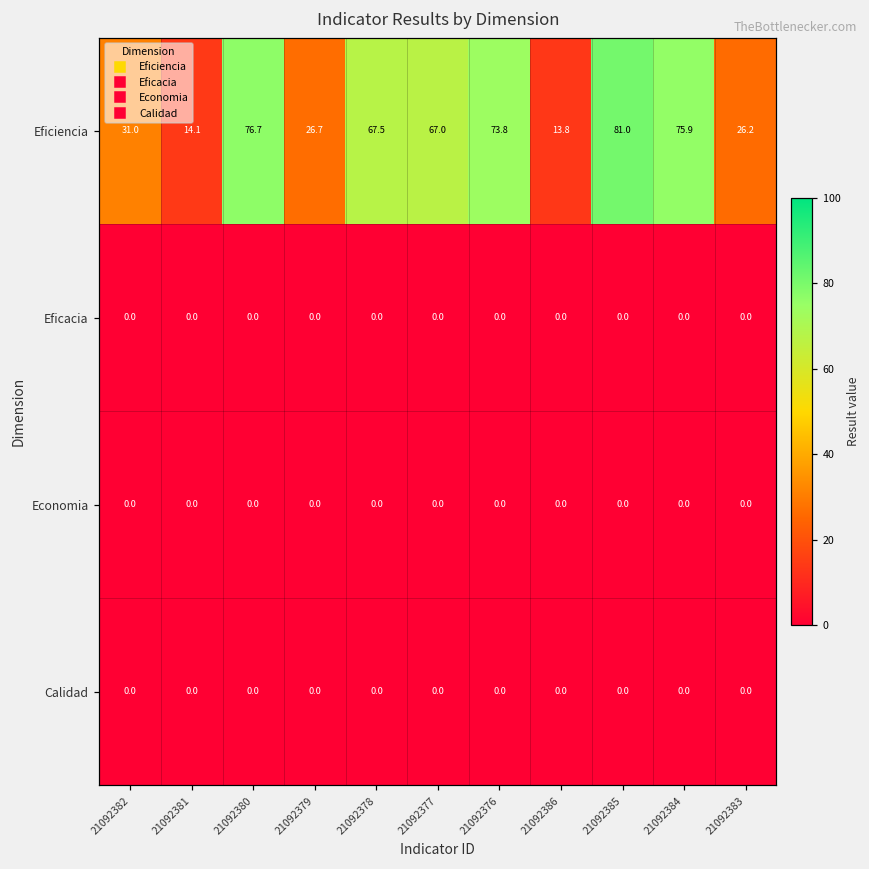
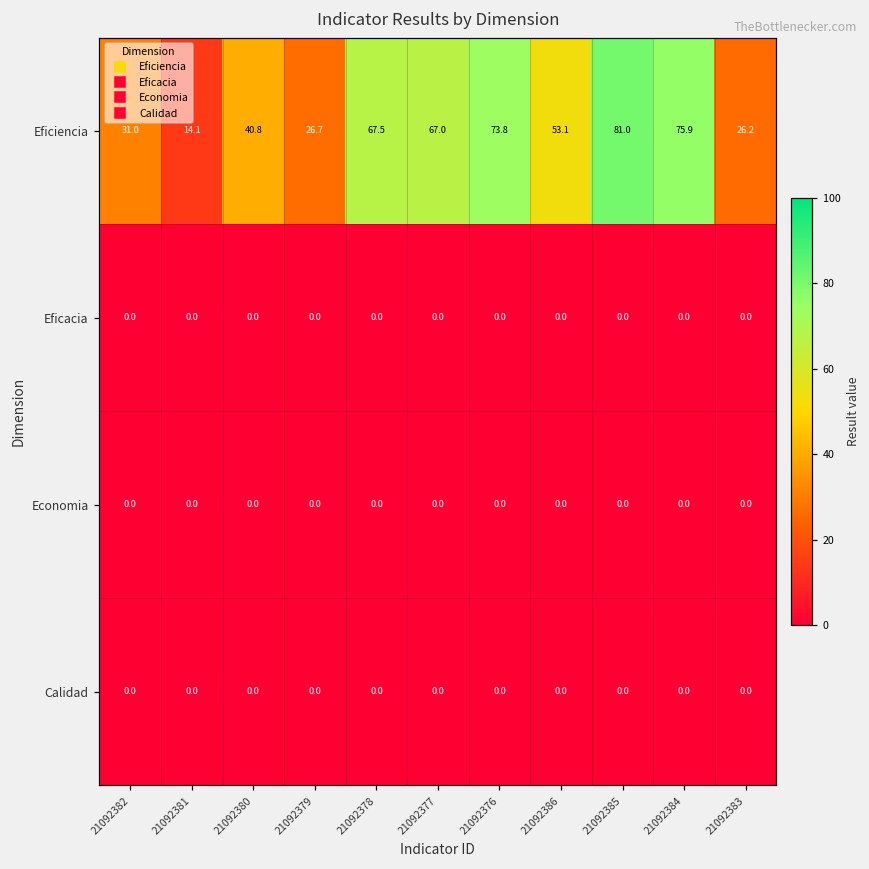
Eficiencia, 21092380: 76.7 -> 40.8
Eficiencia, 21092386: 13.8 -> 53.1
